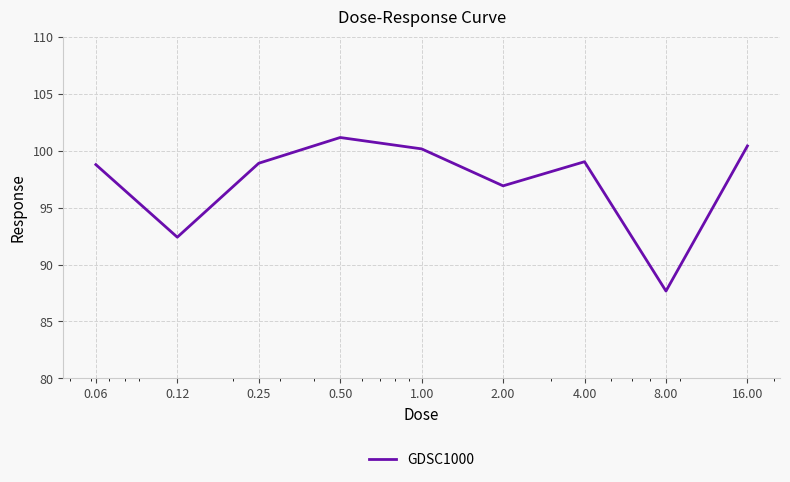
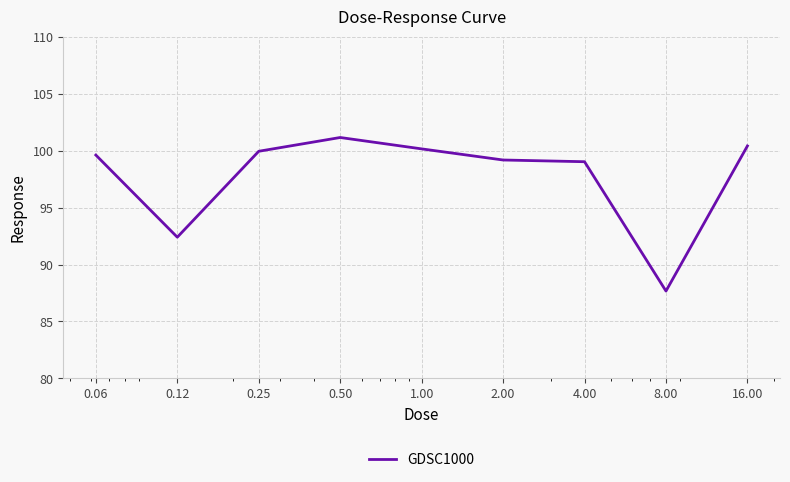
0.06: 98.8 -> 99.6
0.25: 98.9 -> 99.9
2.00: 96.9 -> 99.2
